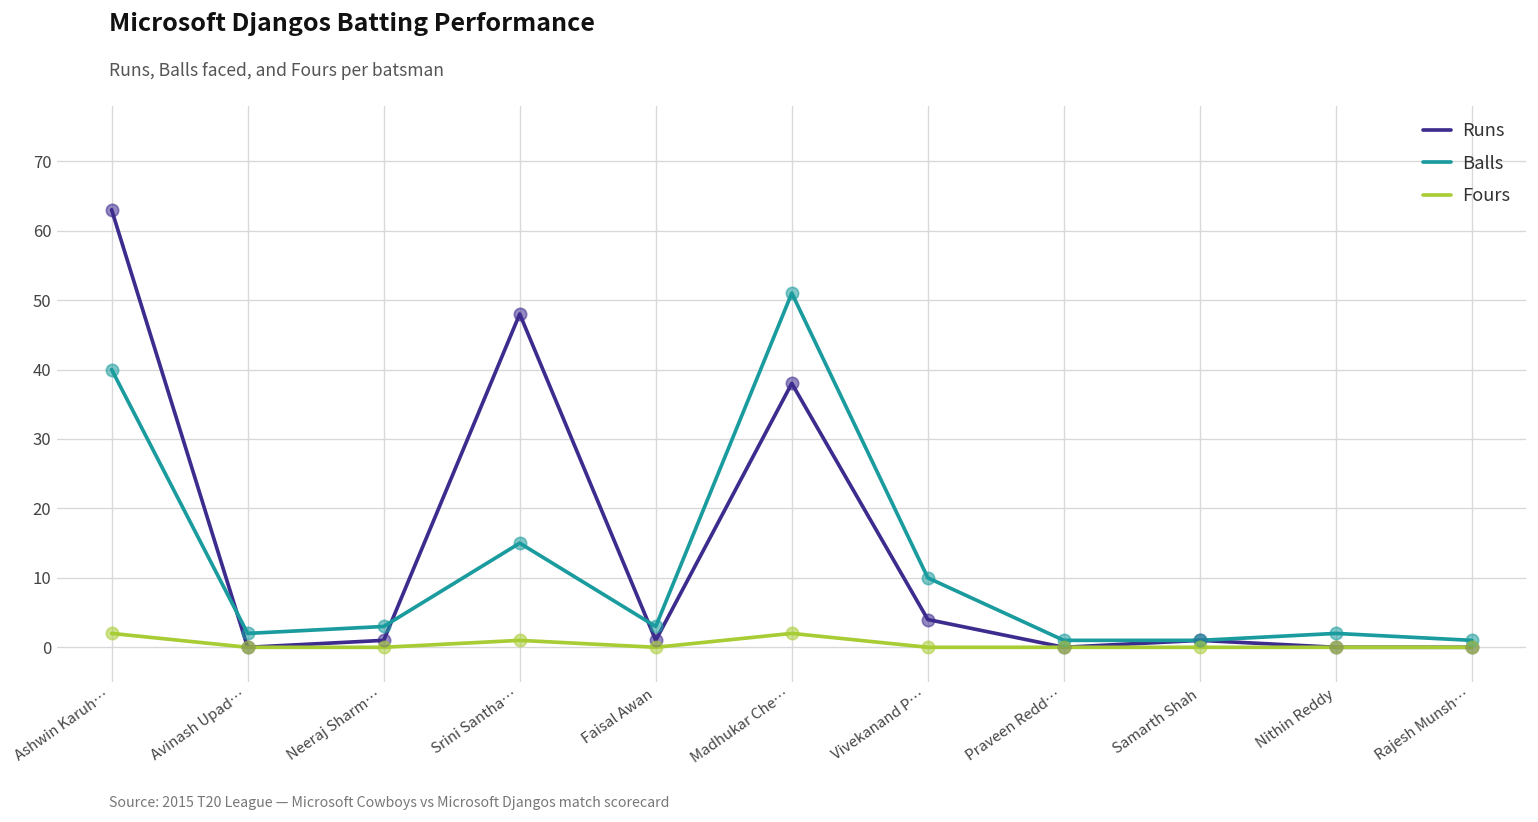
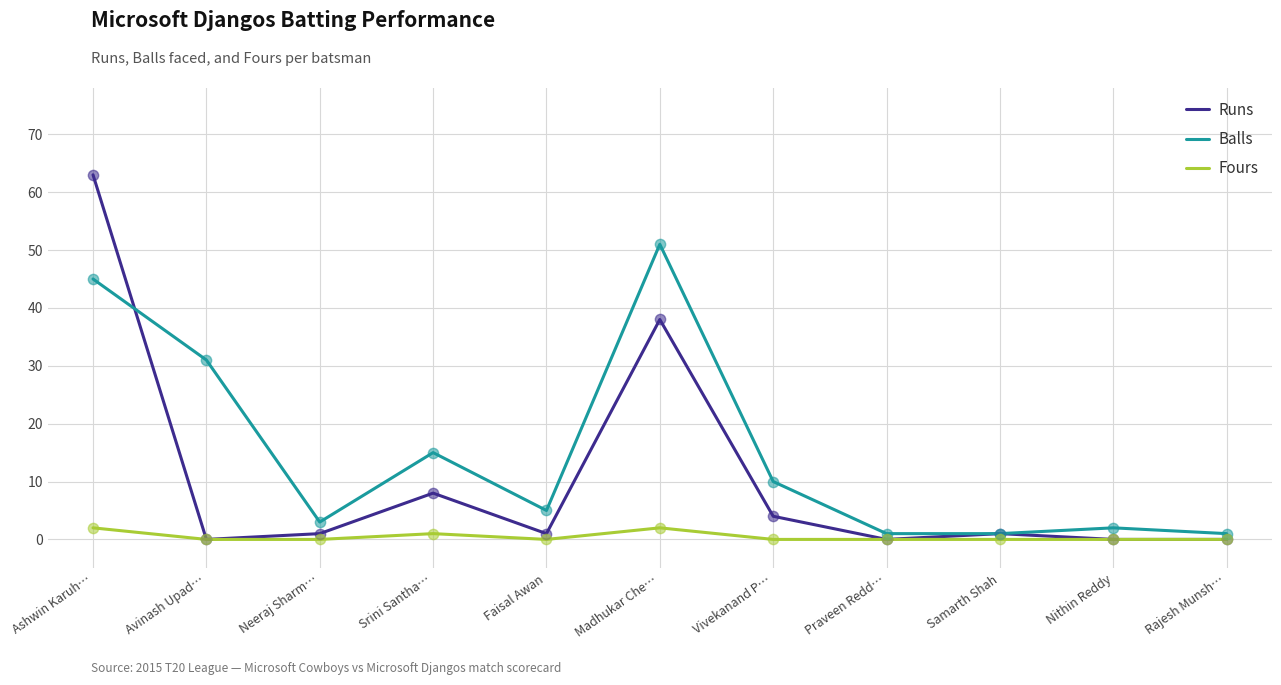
Balls, Ashwin Karuh…: 40 -> 45
Balls, Avinash Upad…: 2 -> 31
Runs, Srini Santha…: 48 -> 8
Balls, Faisal Awan: 3 -> 5
